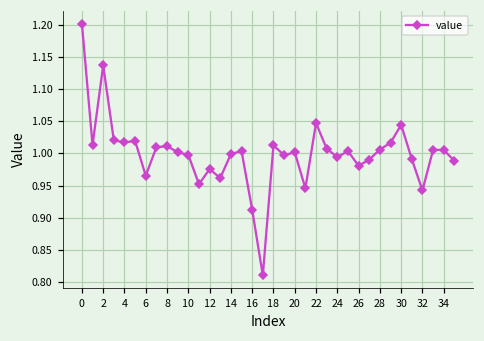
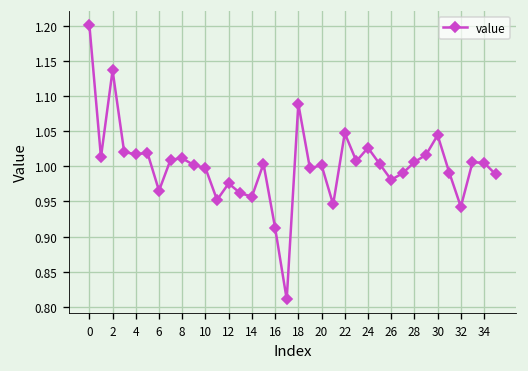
14: 1.00 -> 0.96
18: 1.01 -> 1.09
24: 0.99 -> 1.03
